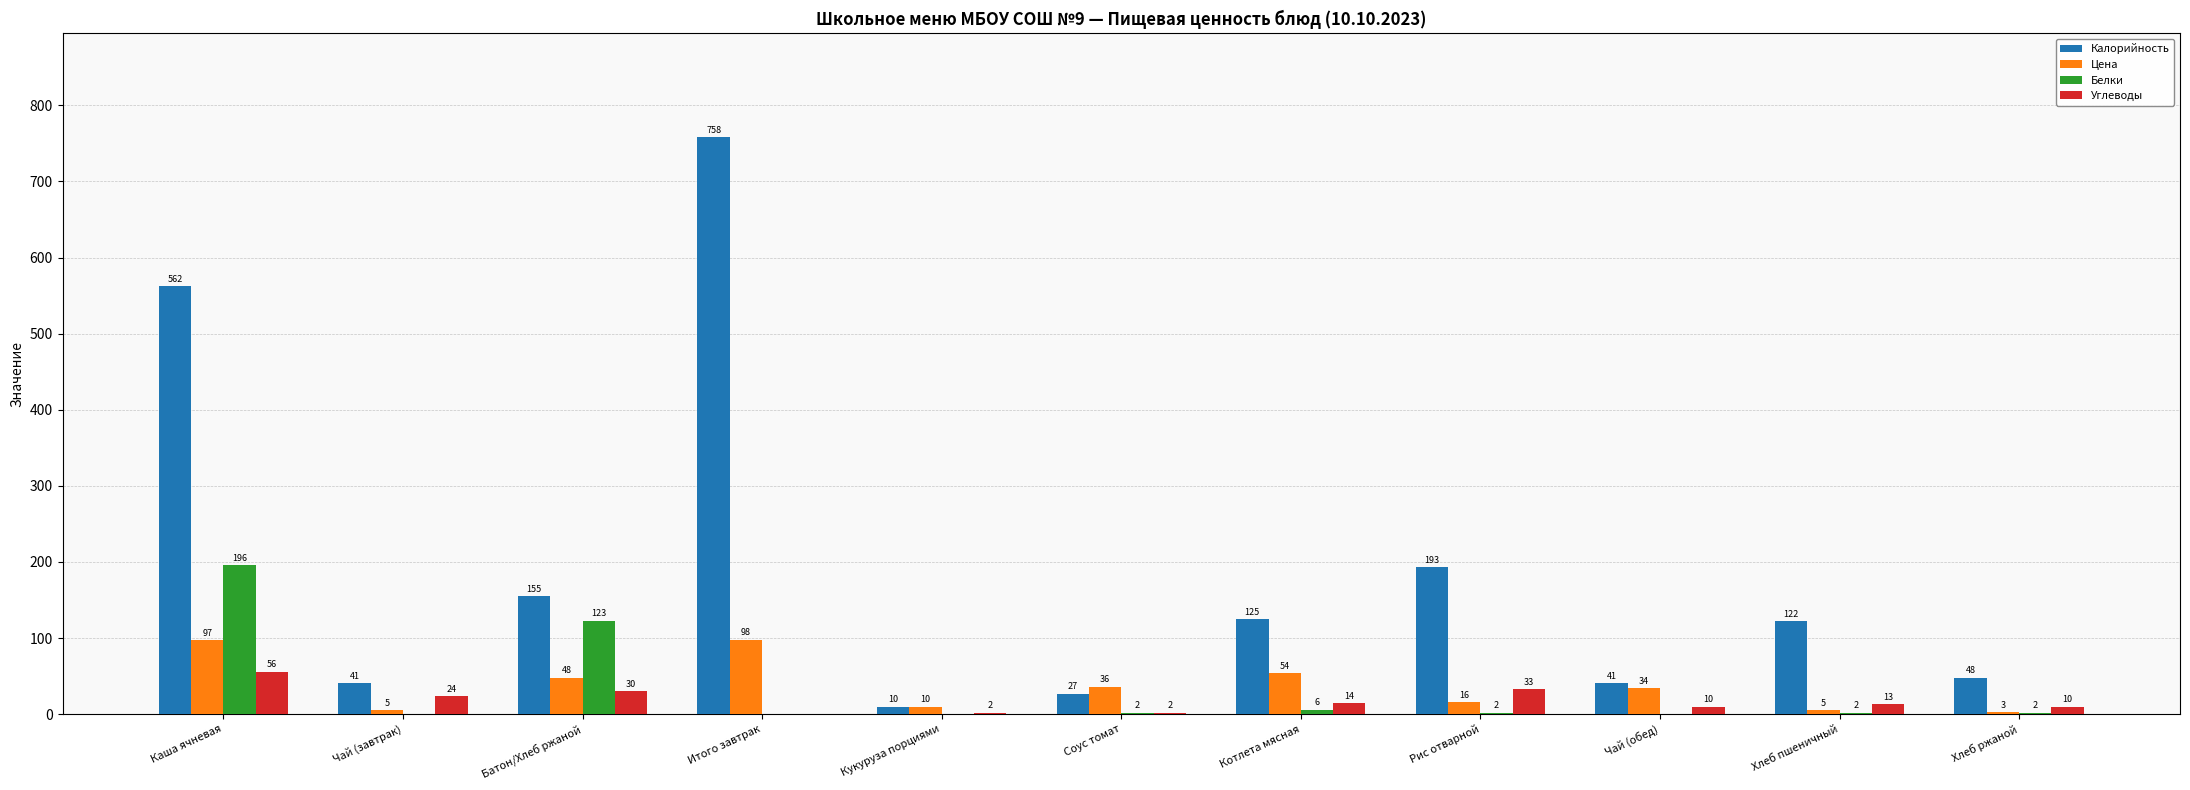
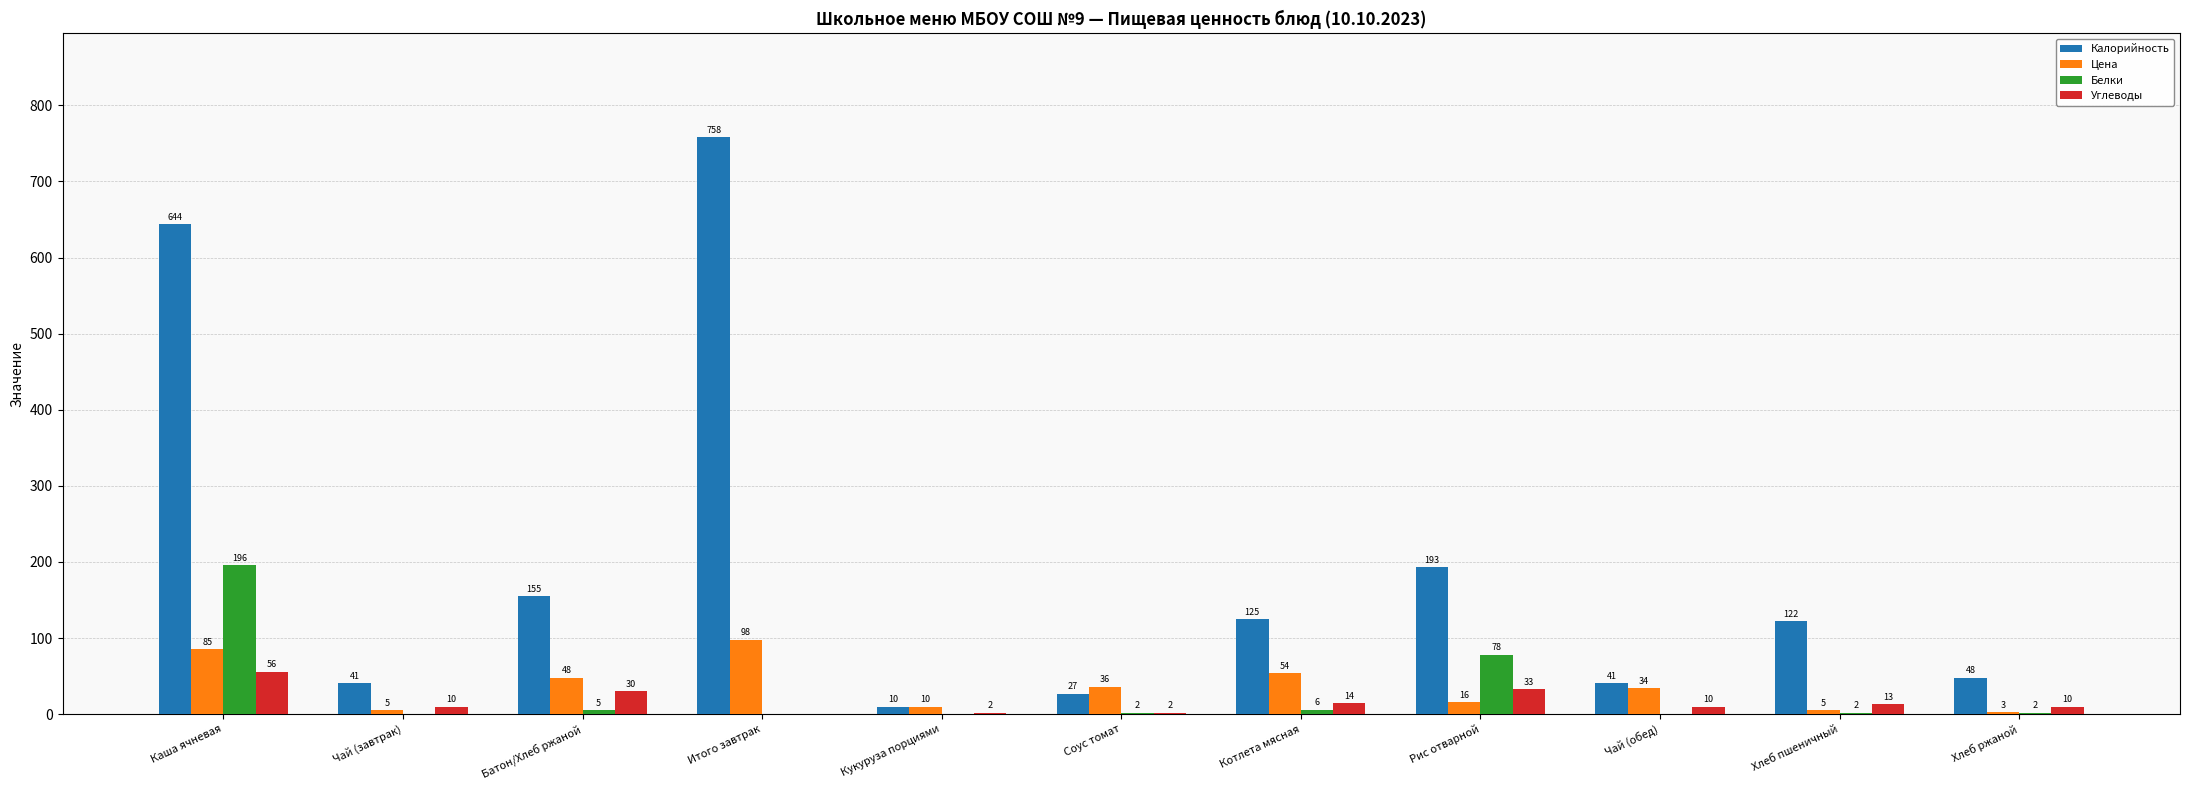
Калорийность, Каша ячневая: 562 -> 644
Цена, Каша ячневая: 97 -> 85
Углеводы, Чай (завтрак): 24 -> 10
Белки, Батон/Хлеб ржаной: 123 -> 5
Белки, Рис отварной: 2 -> 78
